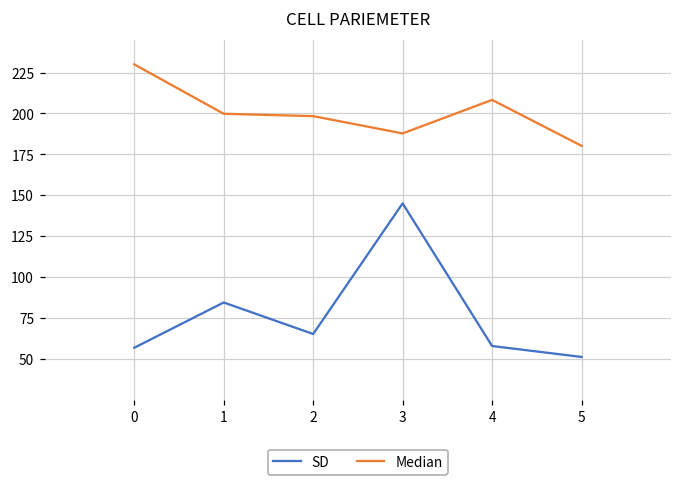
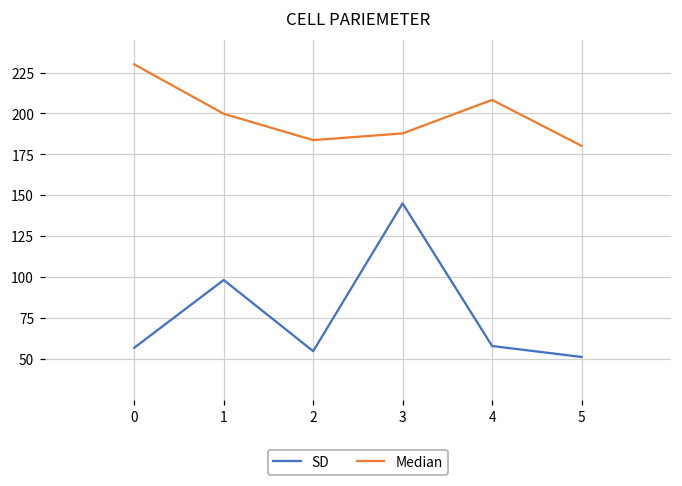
SD, 1: 84 -> 98
SD, 2: 65 -> 55
Median, 2: 198 -> 184
